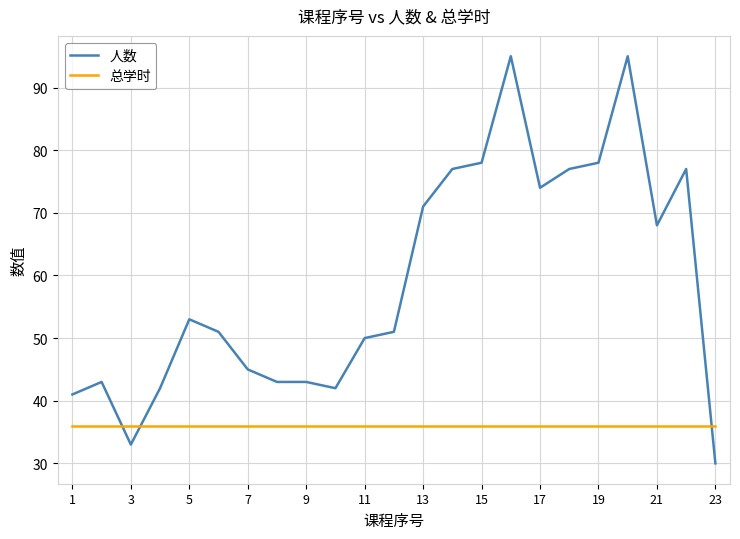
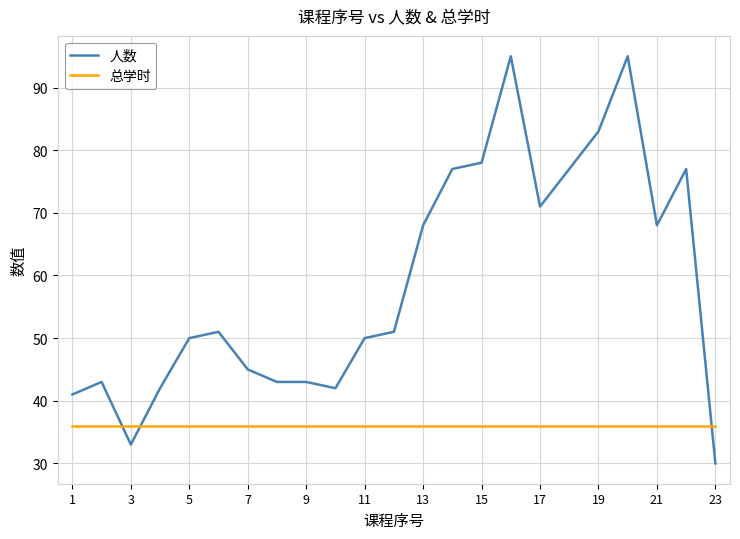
人数, 5: 53 -> 50
人数, 13: 71 -> 68
人数, 17: 74 -> 71
人数, 19: 78 -> 83
